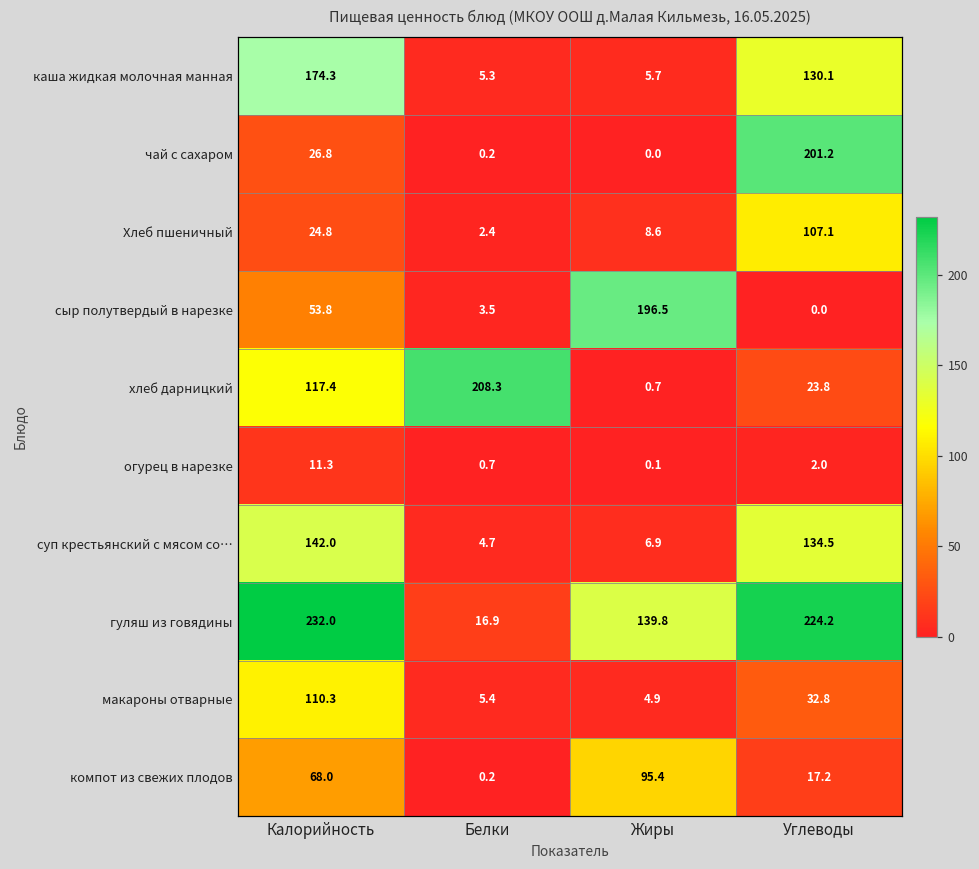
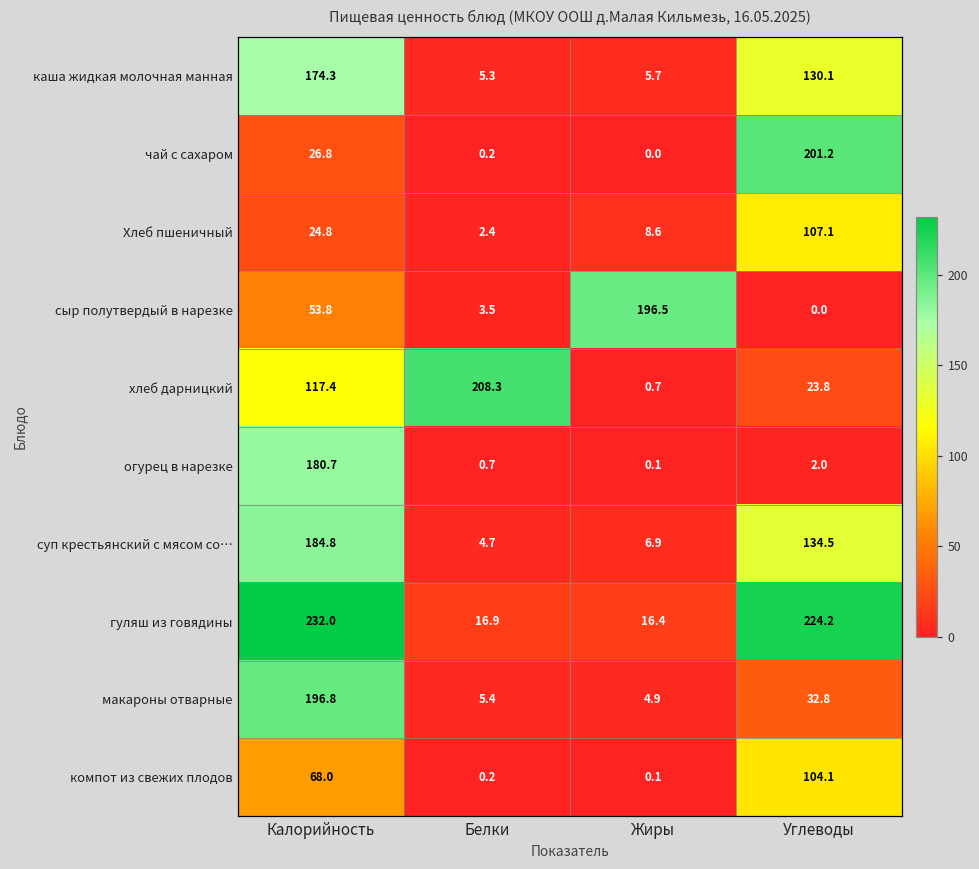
огурец в нарезке, Калорийность: 11.3 -> 180.7
суп крестьянский с мясом со…, Калорийность: 142.0 -> 184.8
гуляш из говядины, Жиры: 139.8 -> 16.4
макароны отварные, Калорийность: 110.3 -> 196.8
компот из свежих плодов, Жиры: 95.4 -> 0.1
компот из свежих плодов, Углеводы: 17.2 -> 104.1
